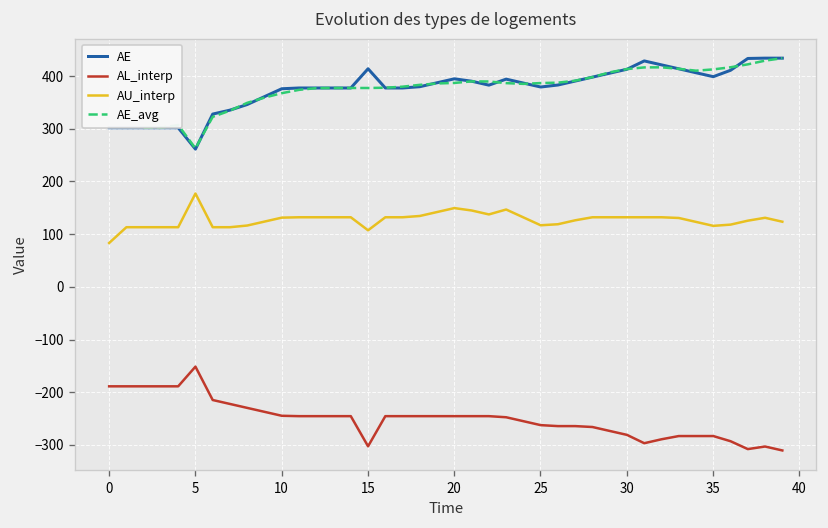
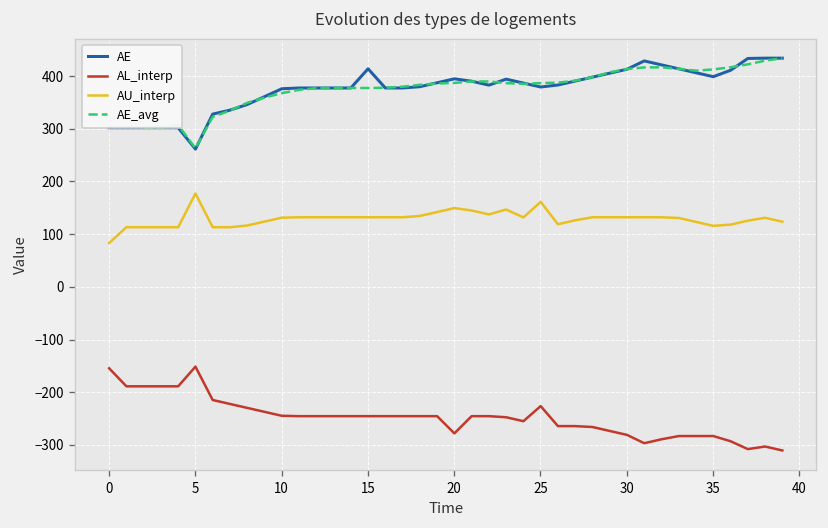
AL_interp, 0: -190 -> -150
AL_interp, 15: -300 -> -250
AU_interp, 15: 110 -> 130
AL_interp, 20: -250 -> -280
AL_interp, 25: -260 -> -230
AU_interp, 25: 120 -> 160
